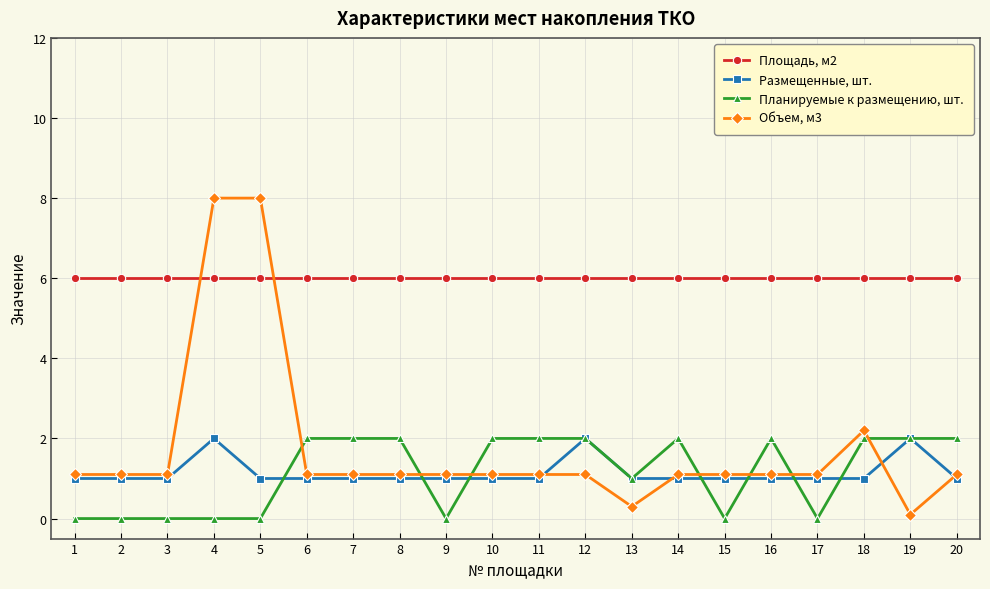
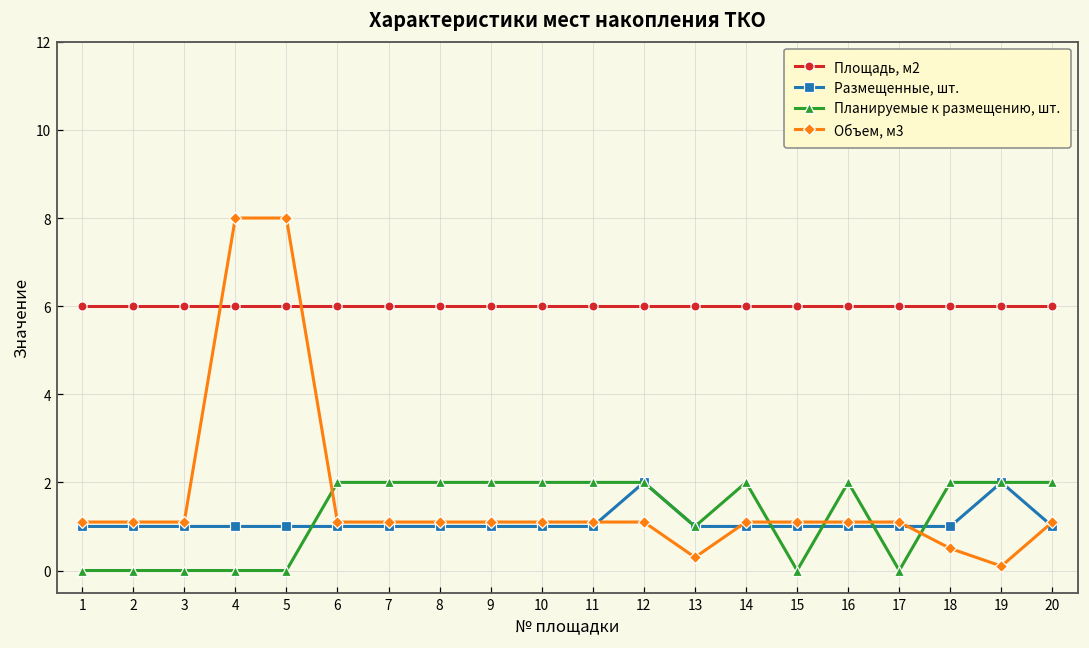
Размещенные, шт., 4: 2 -> 1
Планируемые к размещению, шт., 9: 0 -> 2
Объем, м3, 18: 2.2 -> 0.5
